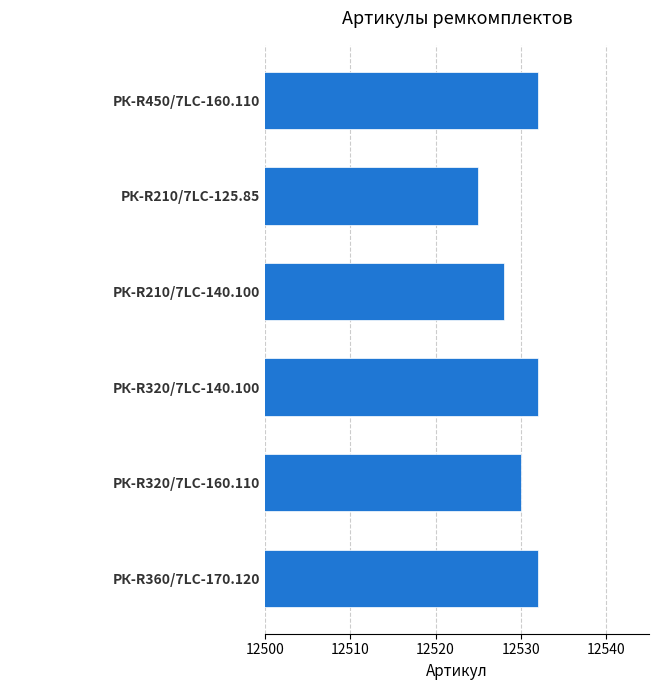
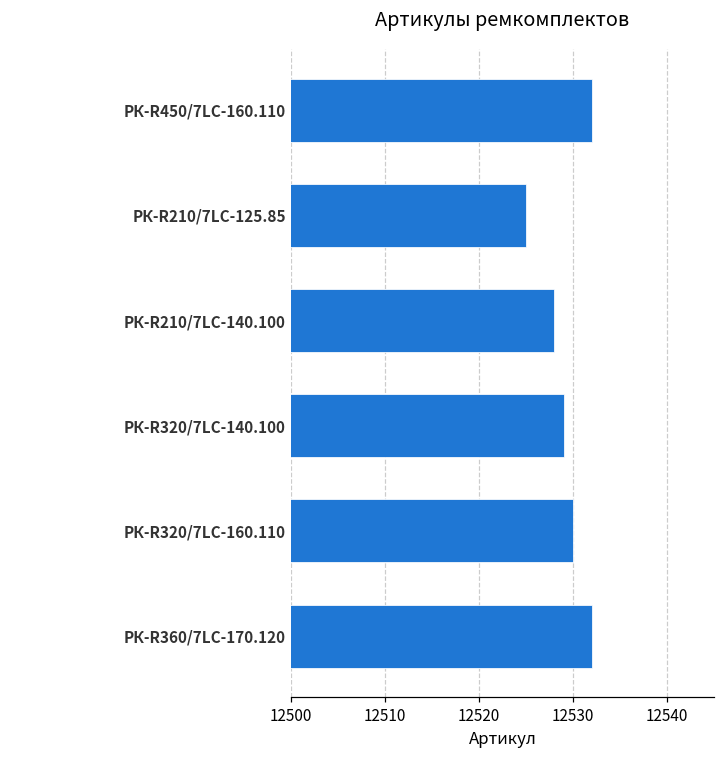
РК-R320/7LC-140.100: 12532 -> 12529
